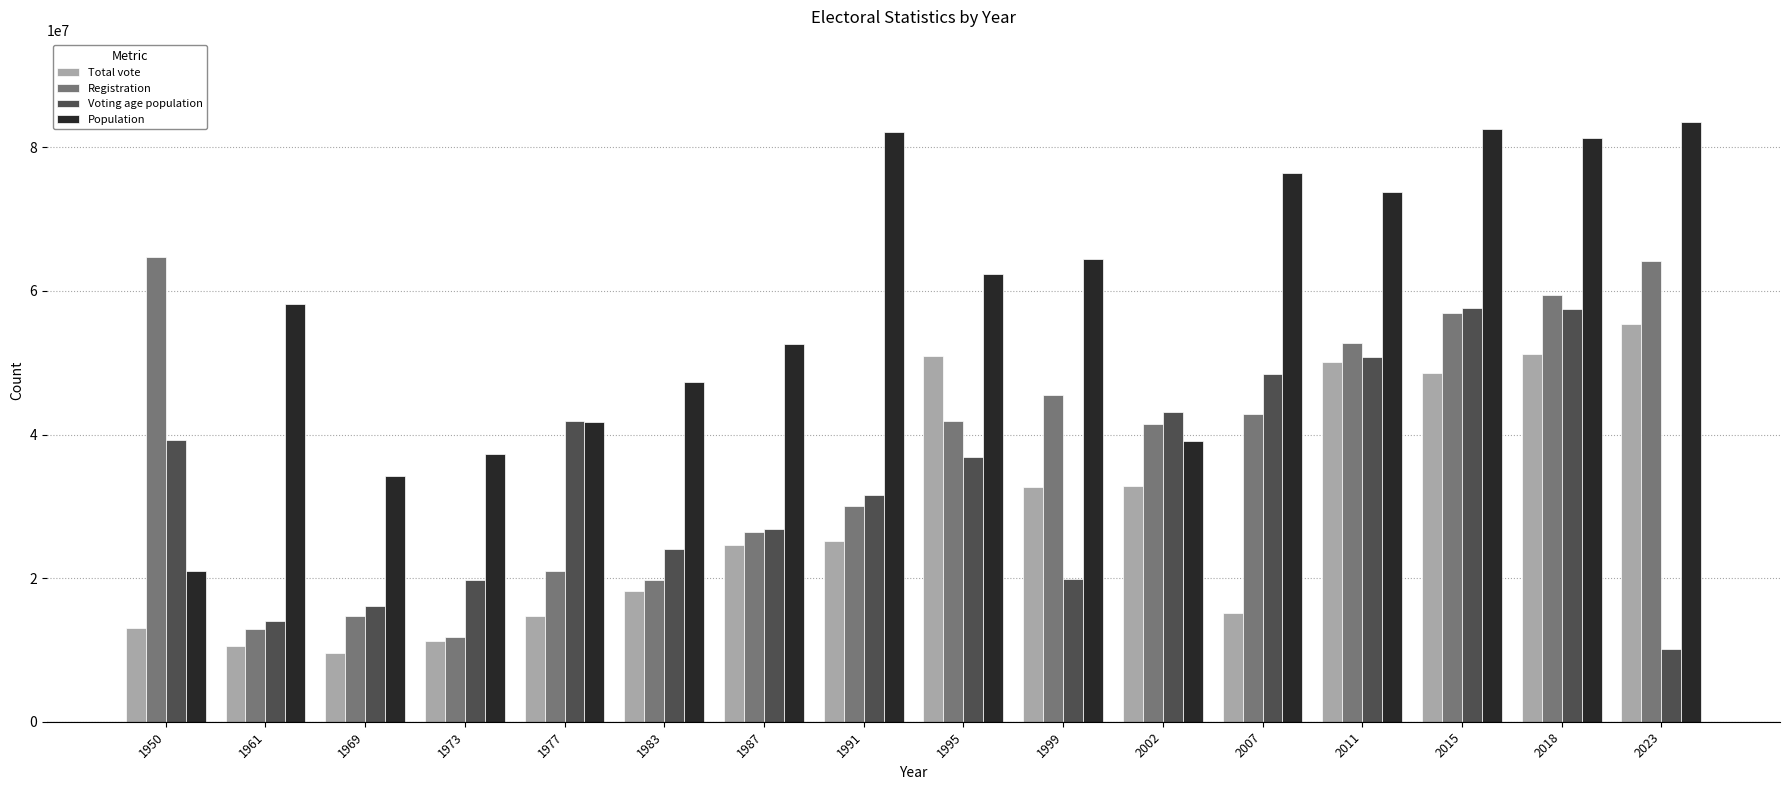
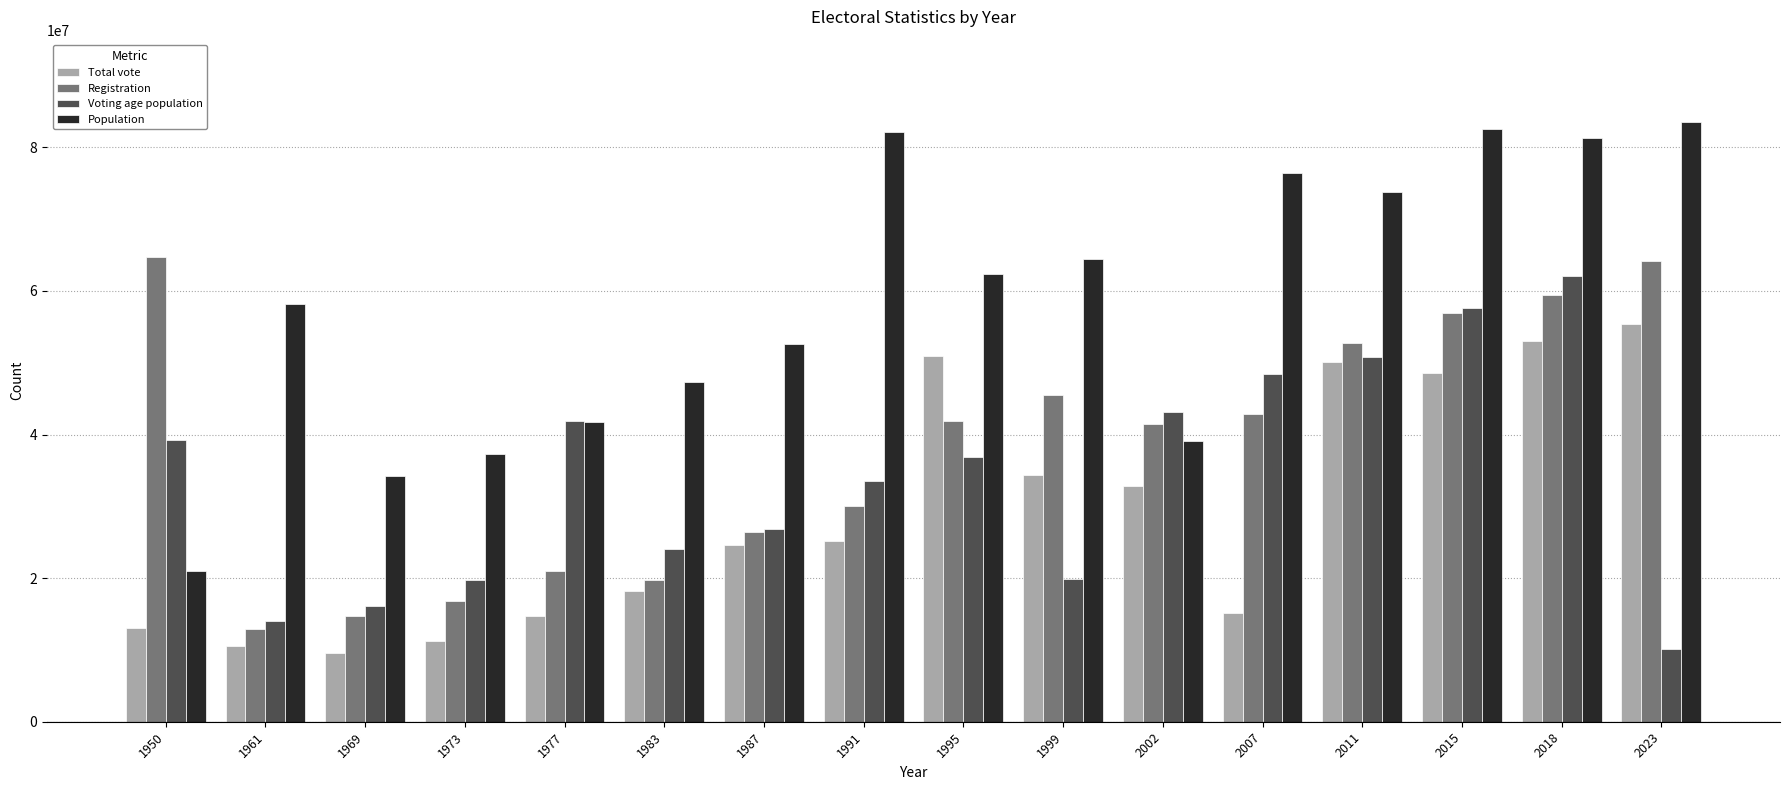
Registration, 1973: 12000000 -> 17000000
Voting age population, 1991: 32000000 -> 34000000
Total vote, 1999: 33000000 -> 34000000
Total vote, 2018: 51000000 -> 53000000
Voting age population, 2018: 58000000 -> 62000000
